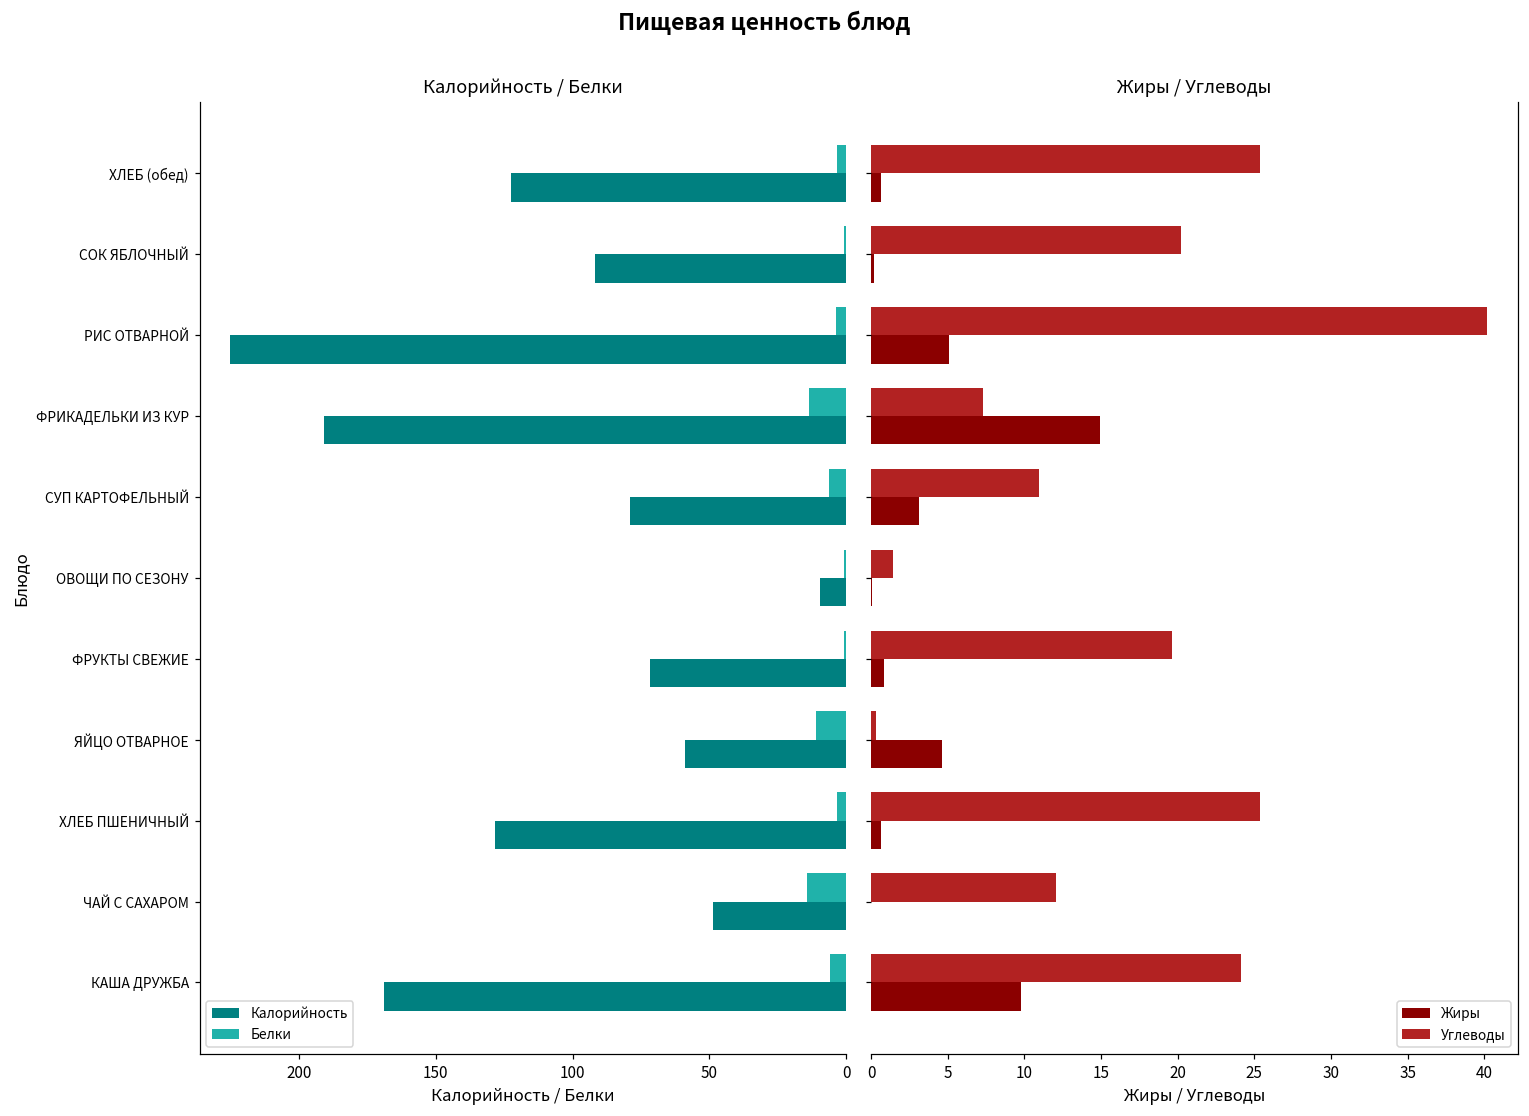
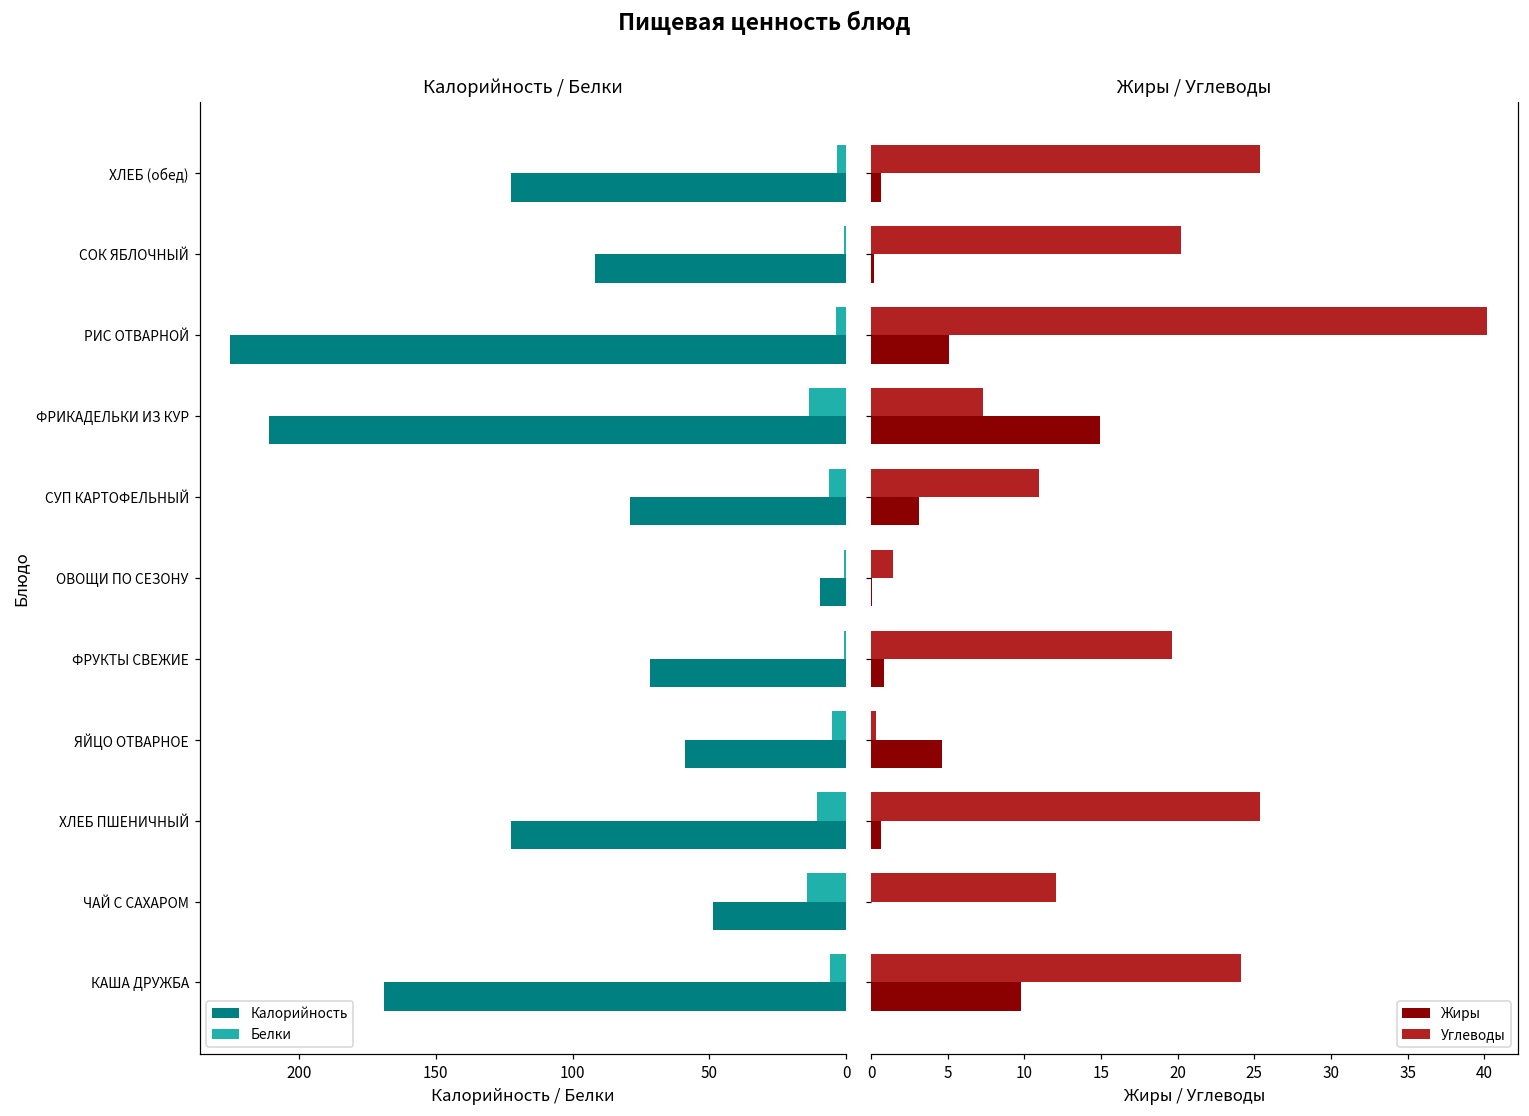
Калорийность / Белки, Калорийность, ФРИКАДЕЛЬКИ ИЗ КУР: 191 -> 211
Калорийность / Белки, Белки, ЯЙЦО ОТВАРНОЕ: 11 -> 5
Калорийность / Белки, Белки, ХЛЕБ ПШЕНИЧНЫЙ: 3 -> 11
Калорийность / Белки, Калорийность, ХЛЕБ ПШЕНИЧНЫЙ: 128 -> 123
